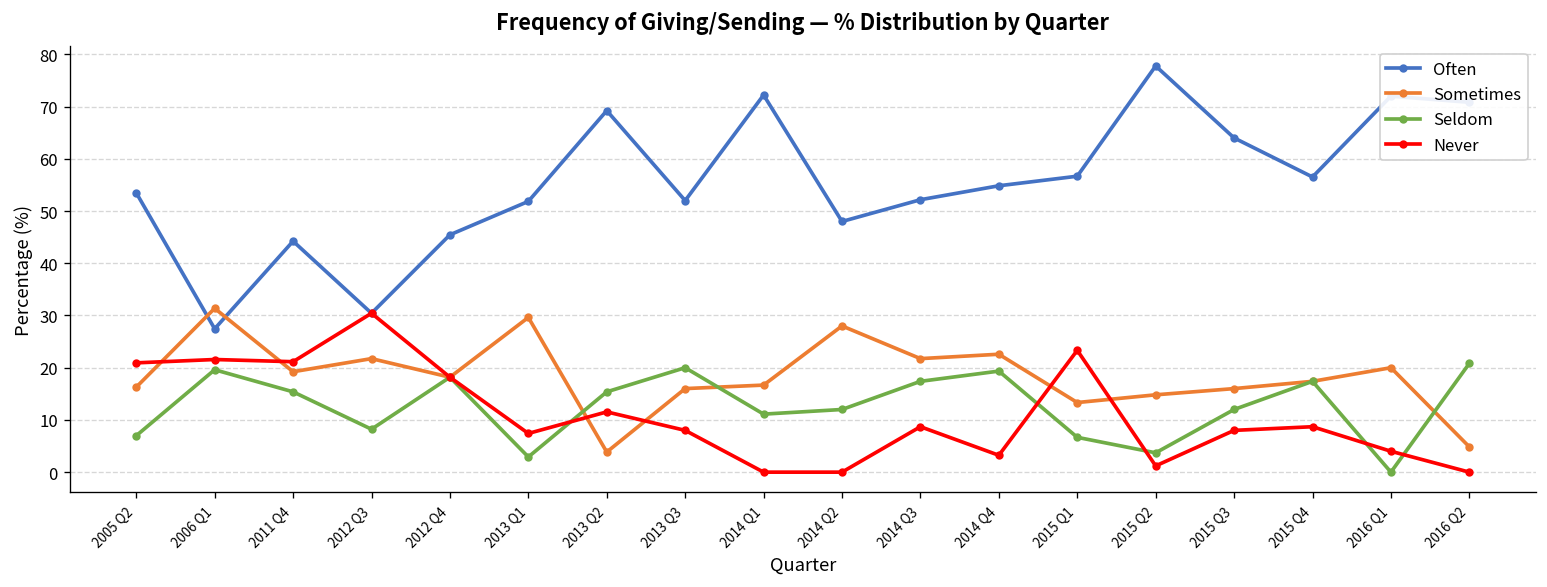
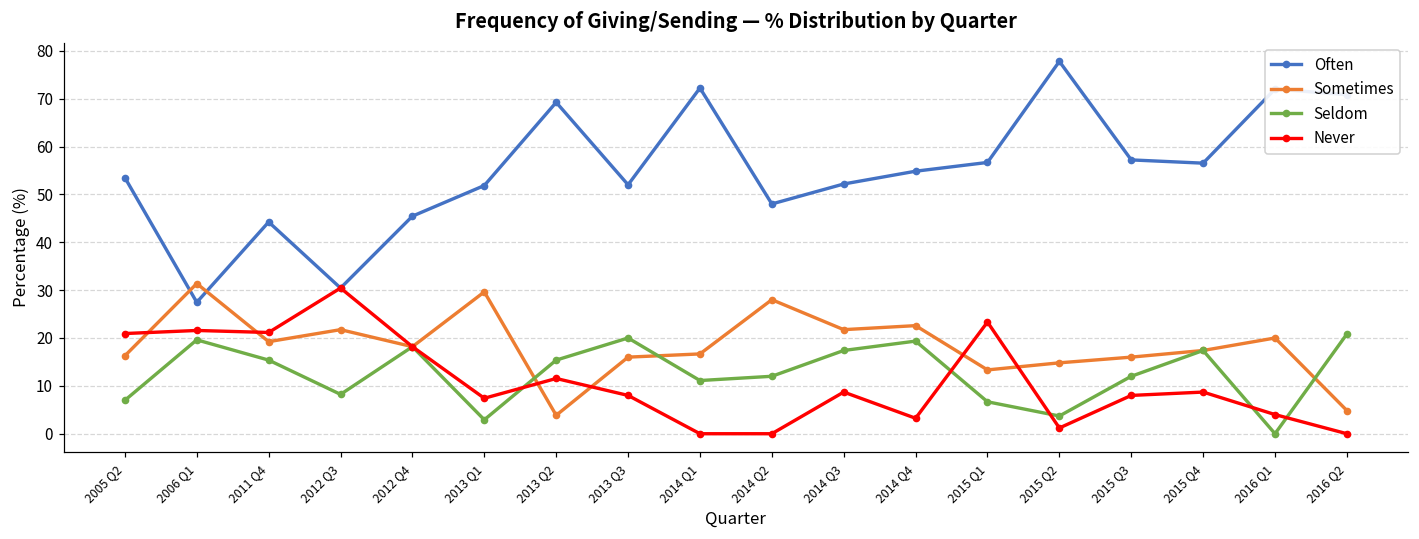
Often, 2015 Q3: 64 -> 57
